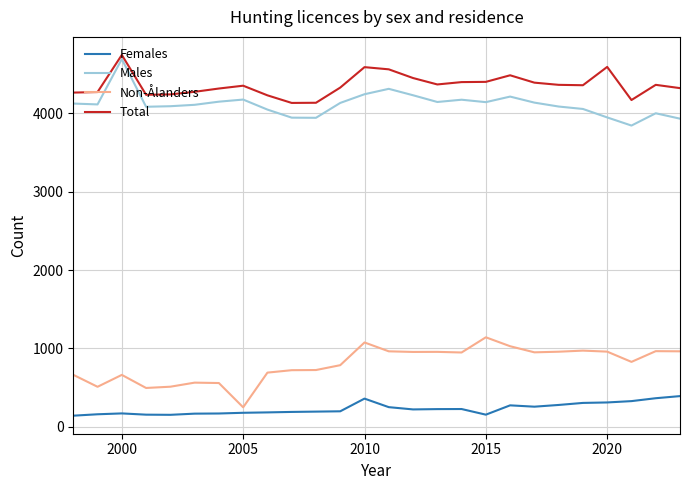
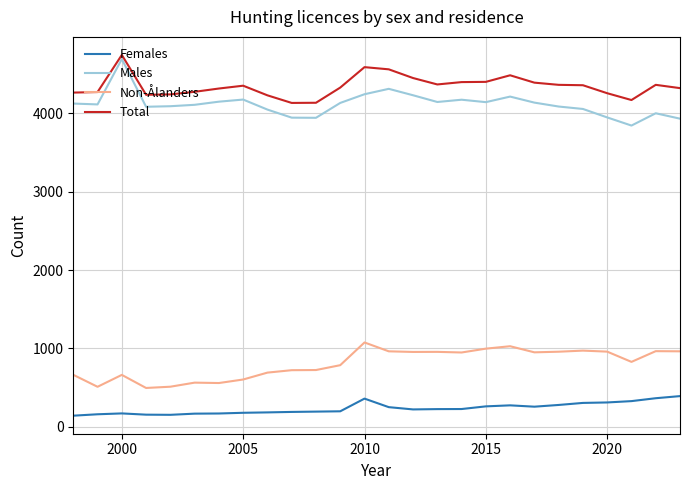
Non-Ålanders, 2005: 200 -> 600
Females, 2015: 200 -> 300
Non-Ålanders, 2015: 1100 -> 1000
Total, 2020: 4600 -> 4300
